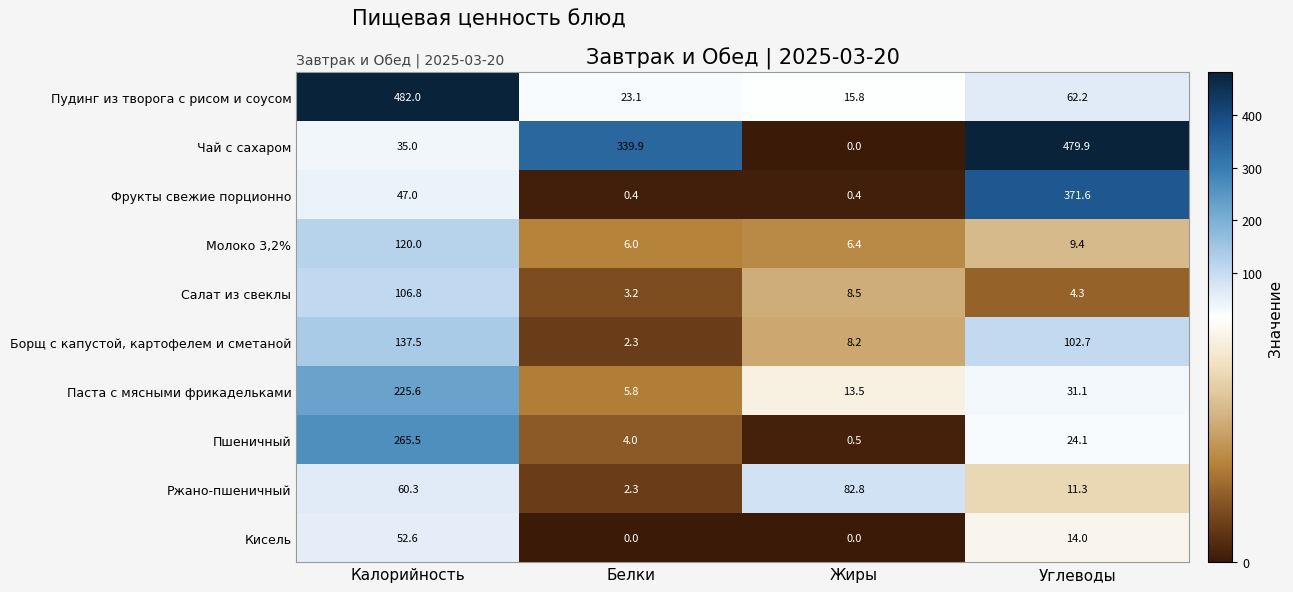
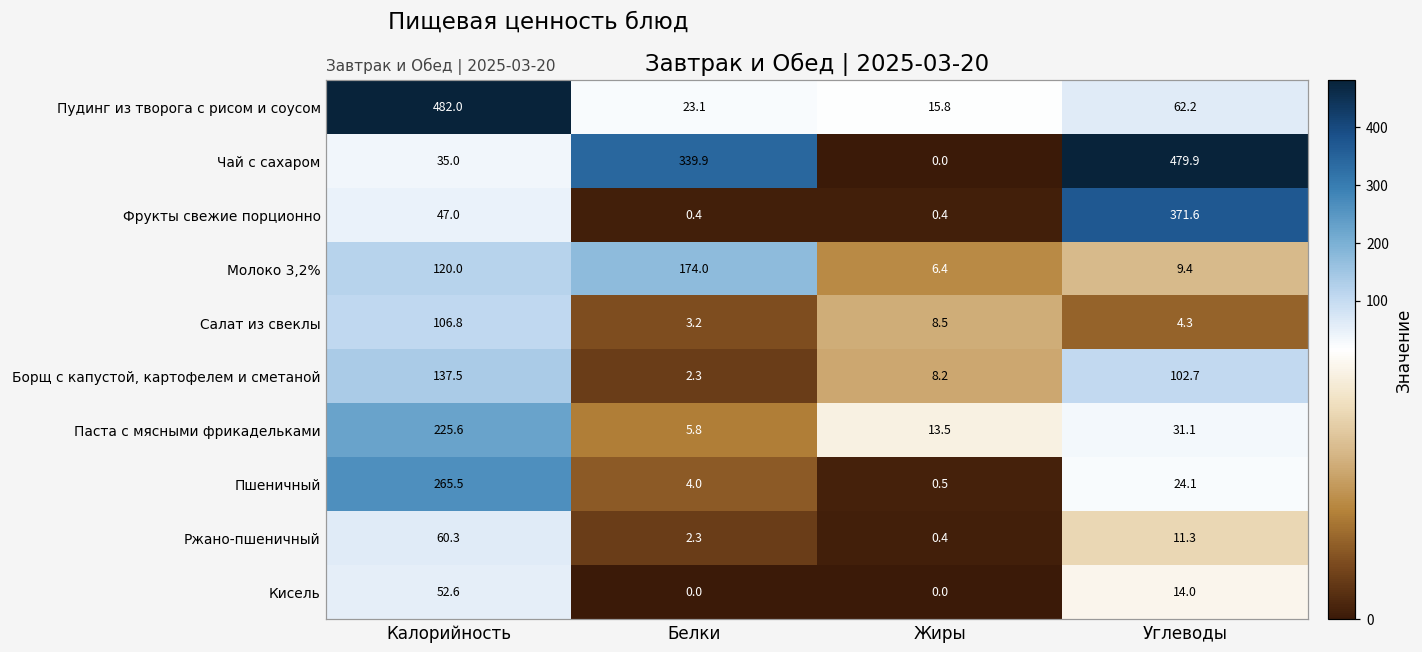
Молоко 3,2%, Белки: 6.0 -> 174.0
Ржано-пшеничный, Жиры: 82.8 -> 0.4
